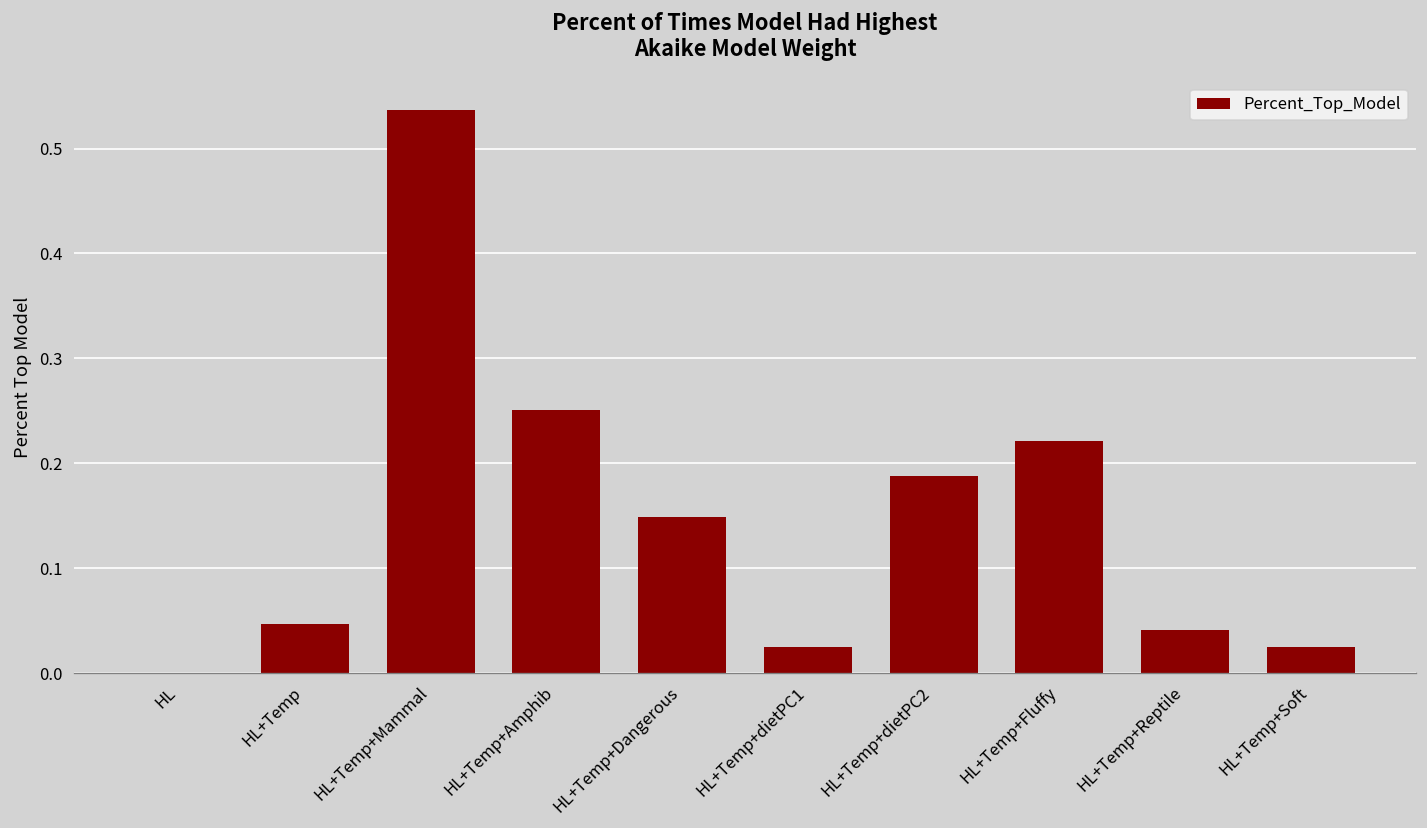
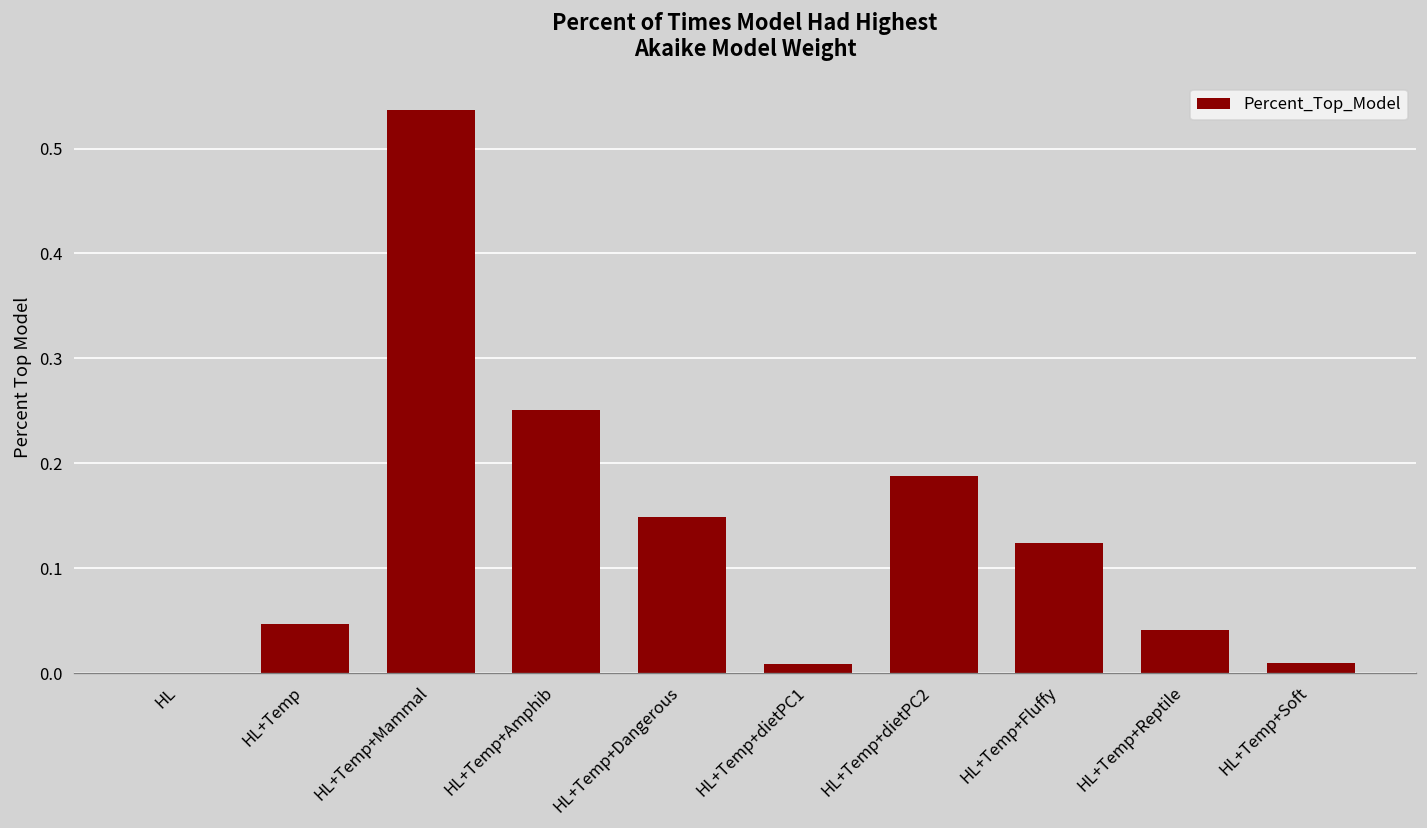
HL+Temp+dietPC1: 0.02 -> 0.01
HL+Temp+Fluffy: 0.22 -> 0.12
HL+Temp+Soft: 0.02 -> 0.01
